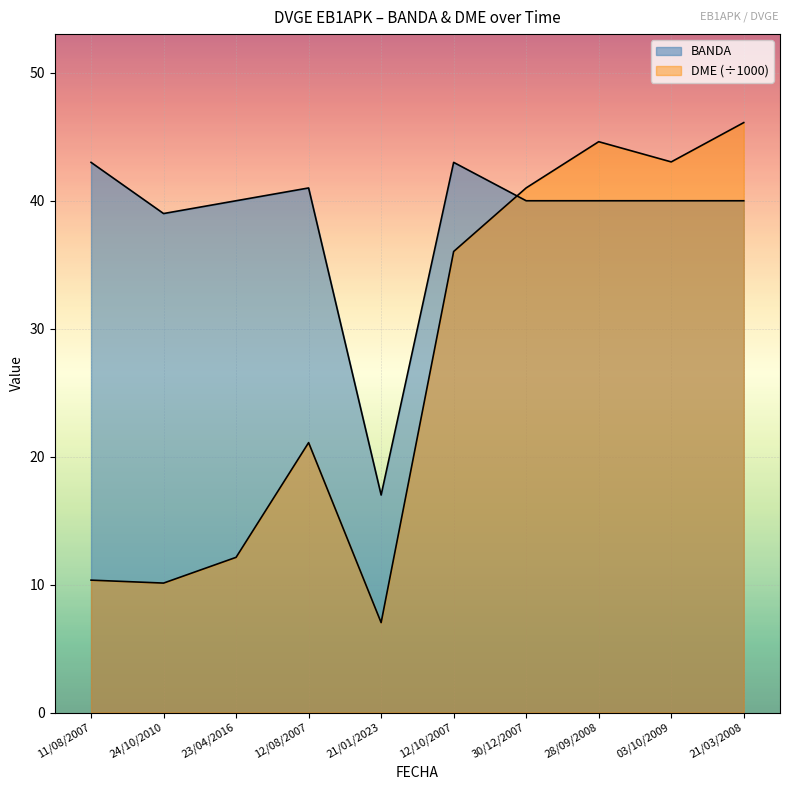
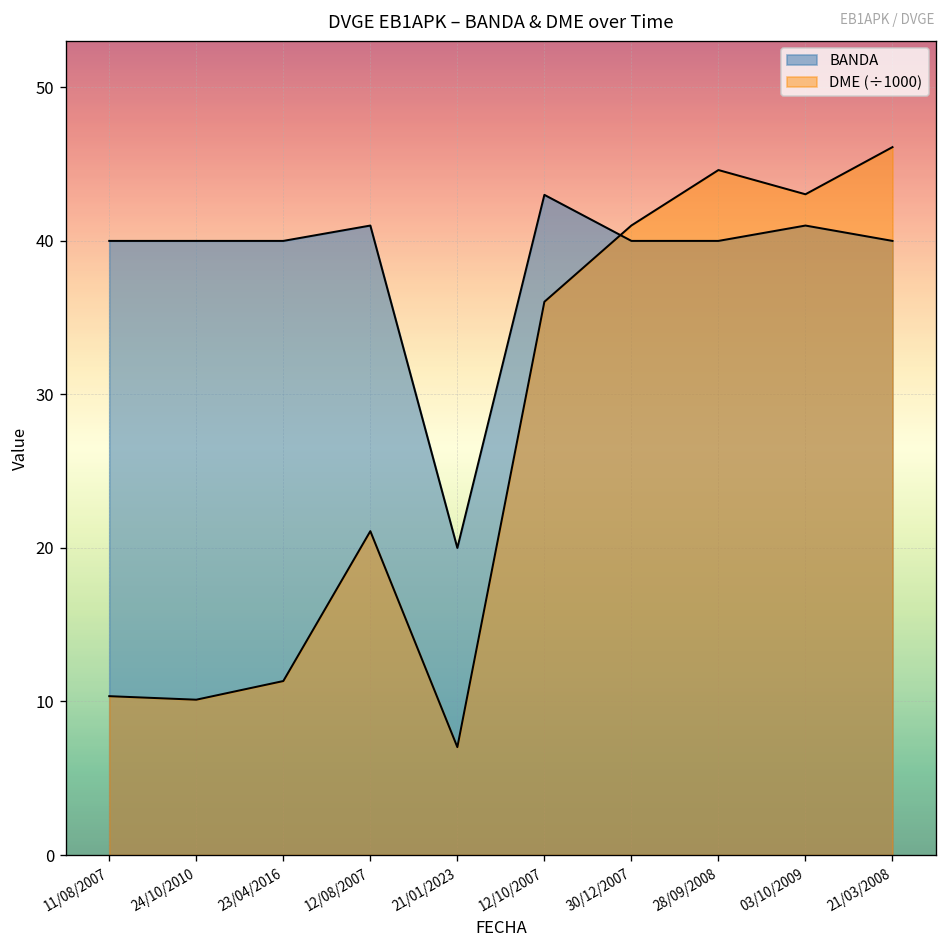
BANDA, 11/08/2007: 43 -> 40
BANDA, 24/10/2010: 39 -> 40
DME (÷1000), 23/04/2016: 12.1 -> 11.3
BANDA, 21/01/2023: 17 -> 20
BANDA, 03/10/2009: 40 -> 41
